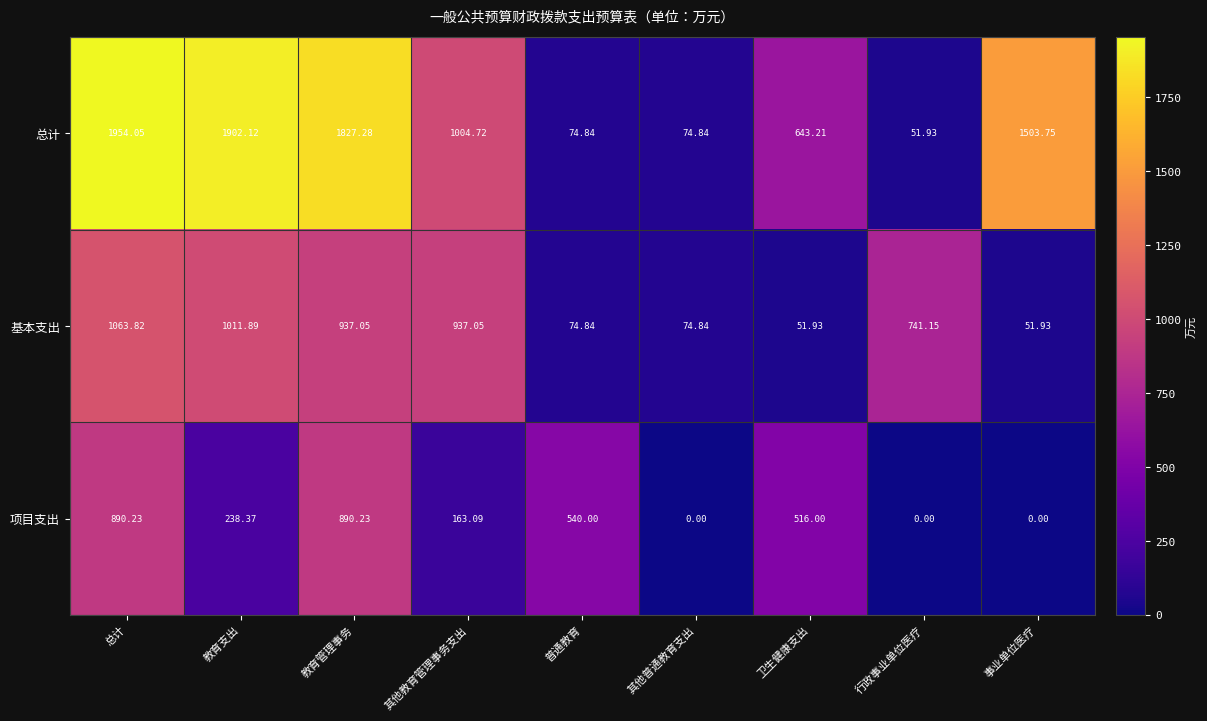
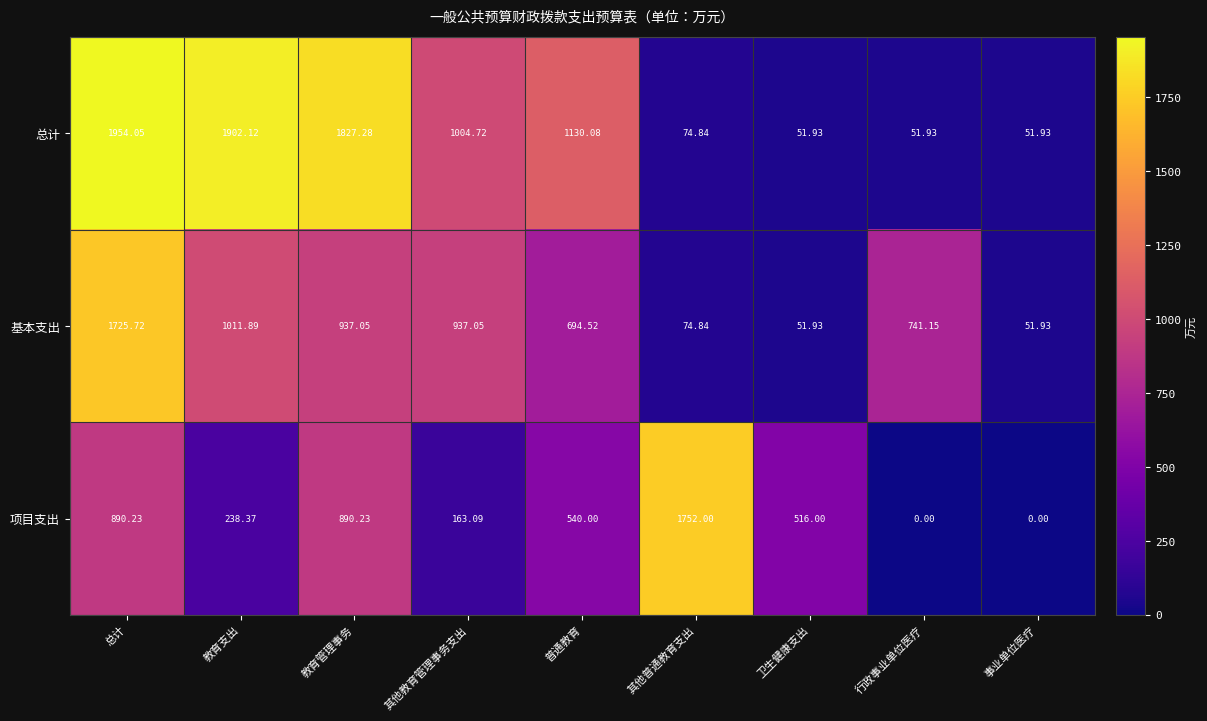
总计, 普通教育: 74.84 -> 1130.08
总计, 卫生健康支出: 643.21 -> 51.93
总计, 事业单位医疗: 1503.75 -> 51.93
基本支出, 总计: 1063.82 -> 1725.72
基本支出, 普通教育: 74.84 -> 694.52
项目支出, 其他普通教育支出: 0.00 -> 1752.00
